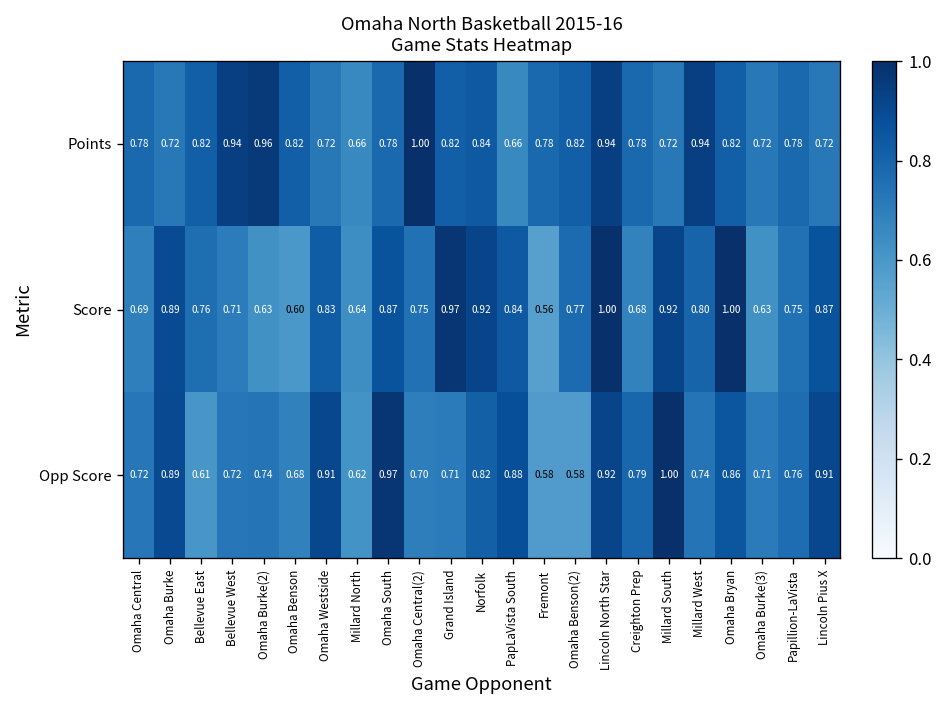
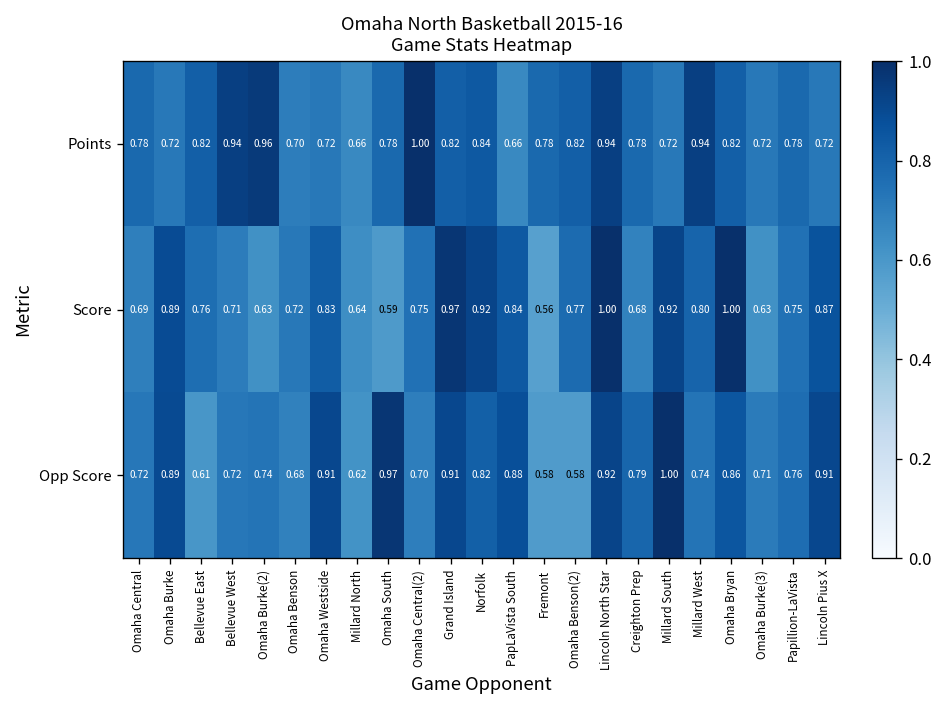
Points, Omaha Benson: 0.82 -> 0.70
Score, Omaha Benson: 0.60 -> 0.72
Score, Omaha South: 0.87 -> 0.59
Opp Score, Grand Island: 0.71 -> 0.91
